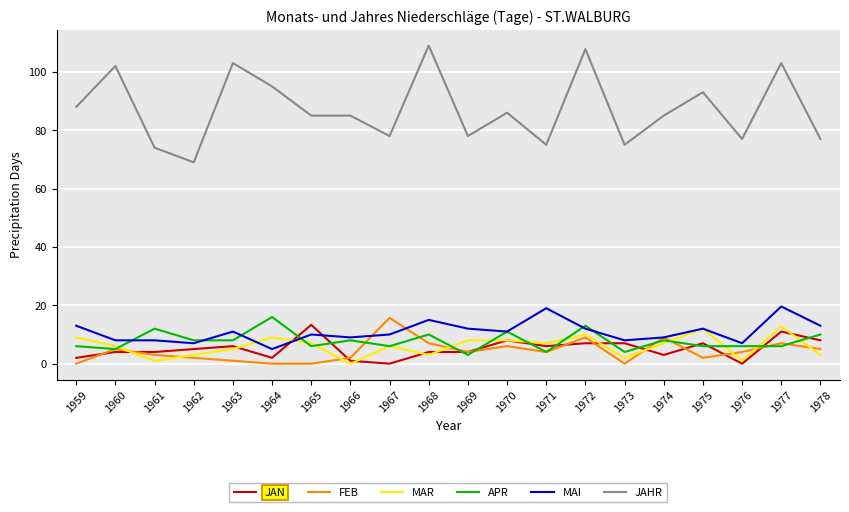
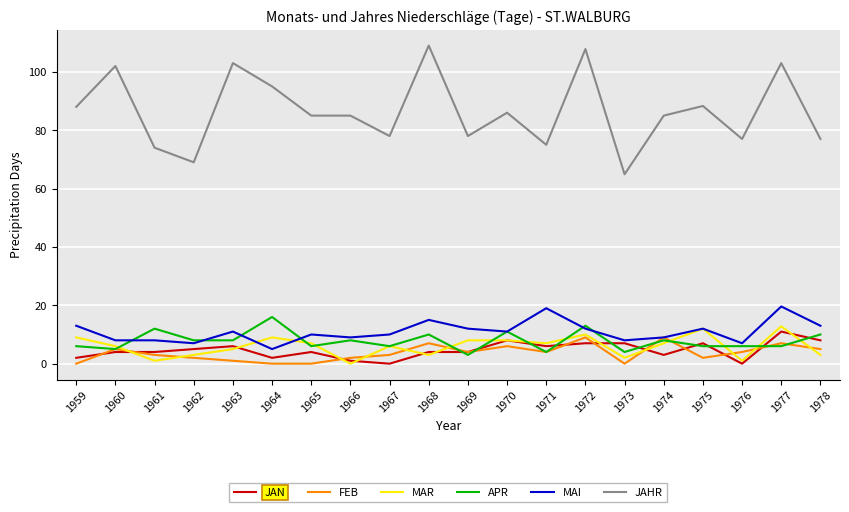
JAN, 1965: 13 -> 4
FEB, 1967: 16 -> 3
JAHR, 1973: 75 -> 65
JAHR, 1975: 93 -> 88
